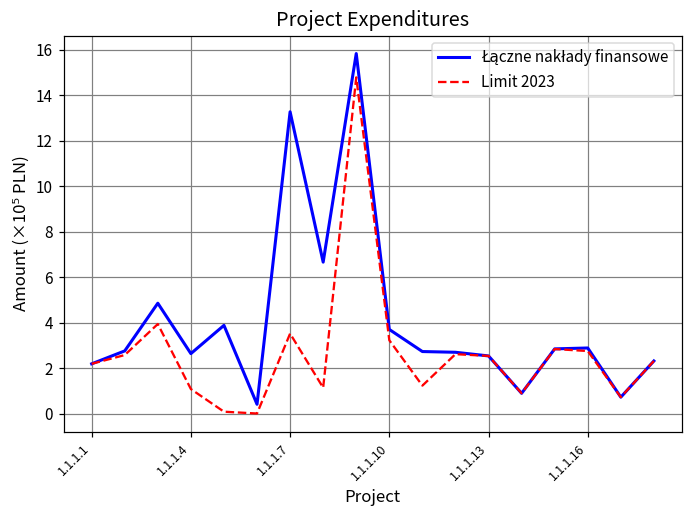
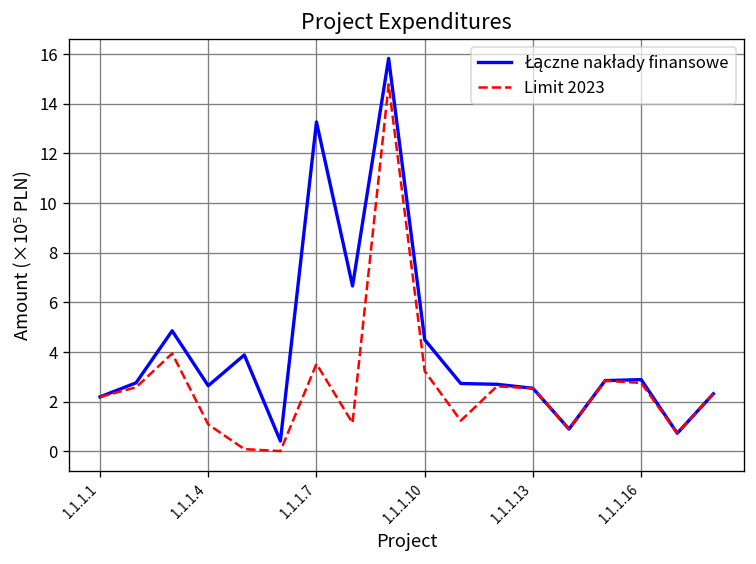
Łączne nakłady finansowe, 1.1.1.10: 3.7 -> 4.5
